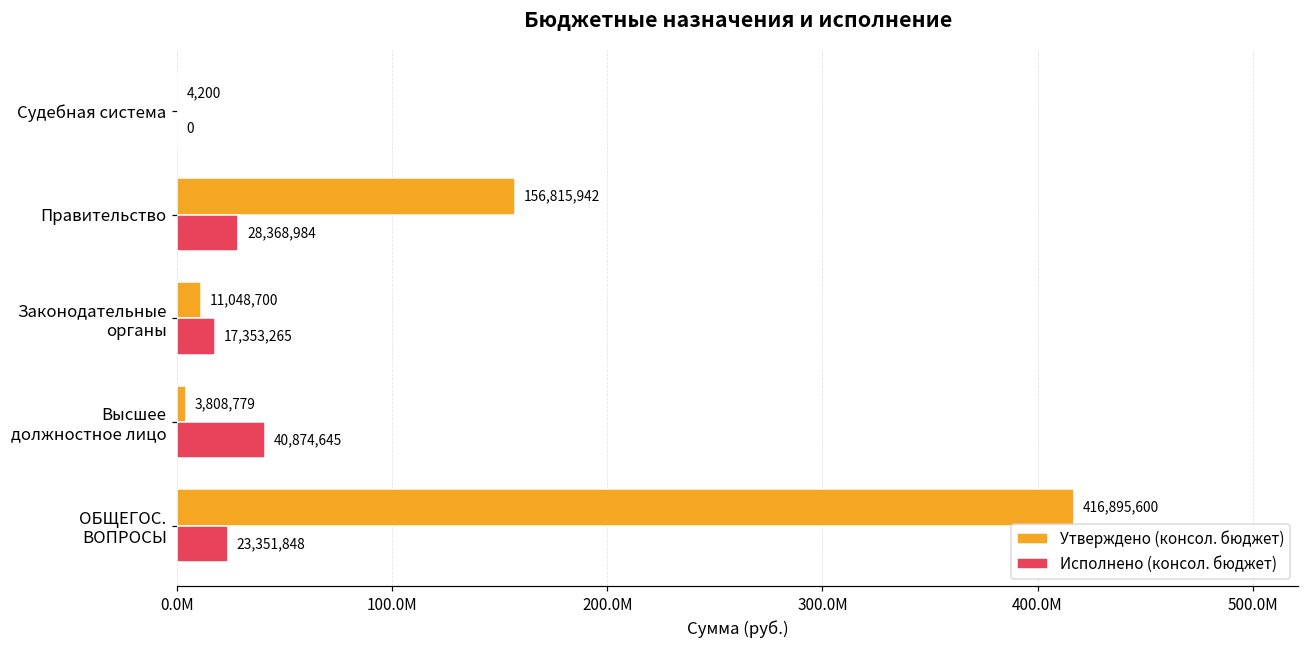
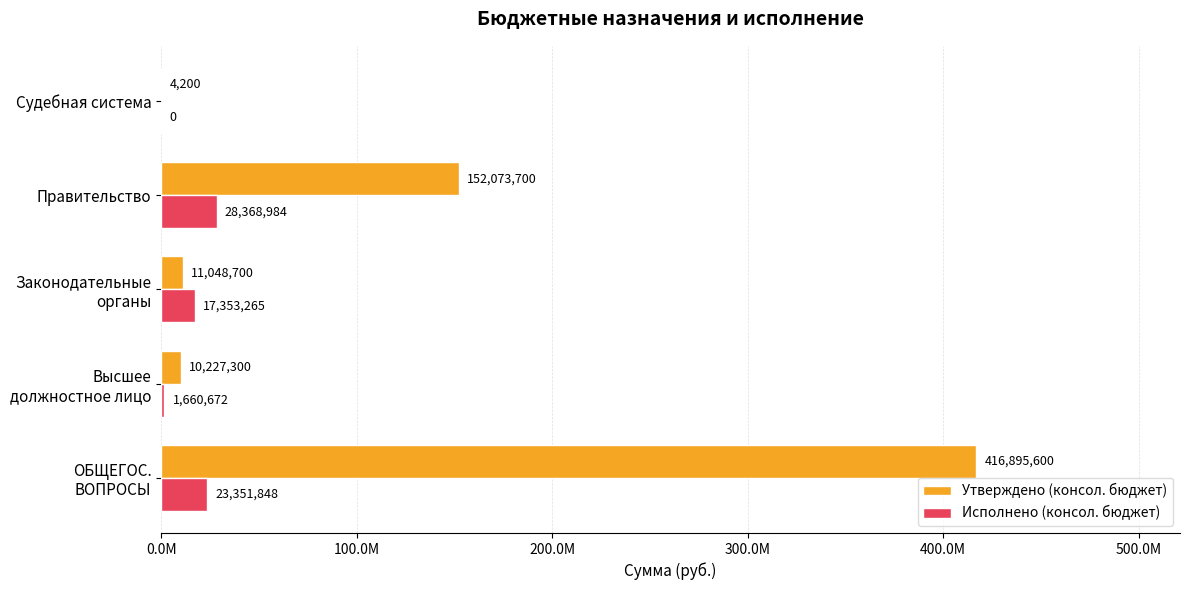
Утверждено (консол. бюджет), Правительство: 156,815,942 -> 152,073,700
Утверждено (консол. бюджет), Высшее должностное лицо: 3,808,779 -> 10,227,300
Исполнено (консол. бюджет), Высшее должностное лицо: 40,874,645 -> 1,660,672
